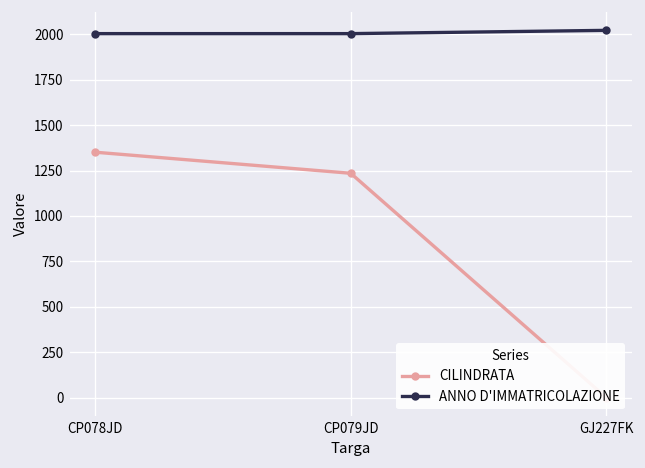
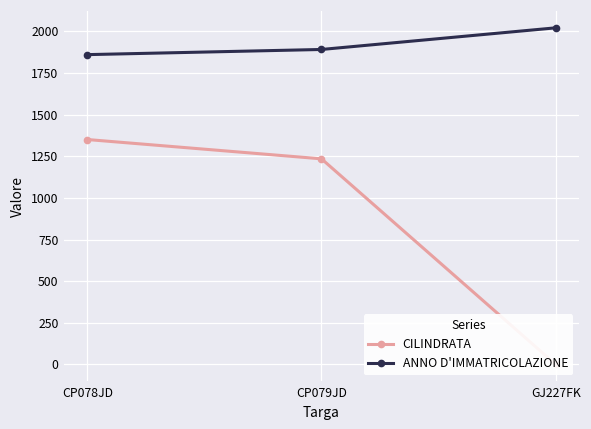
ANNO D'IMMATRICOLAZIONE, CP078JD: 2000 -> 1860
ANNO D'IMMATRICOLAZIONE, CP079JD: 2000 -> 1890
